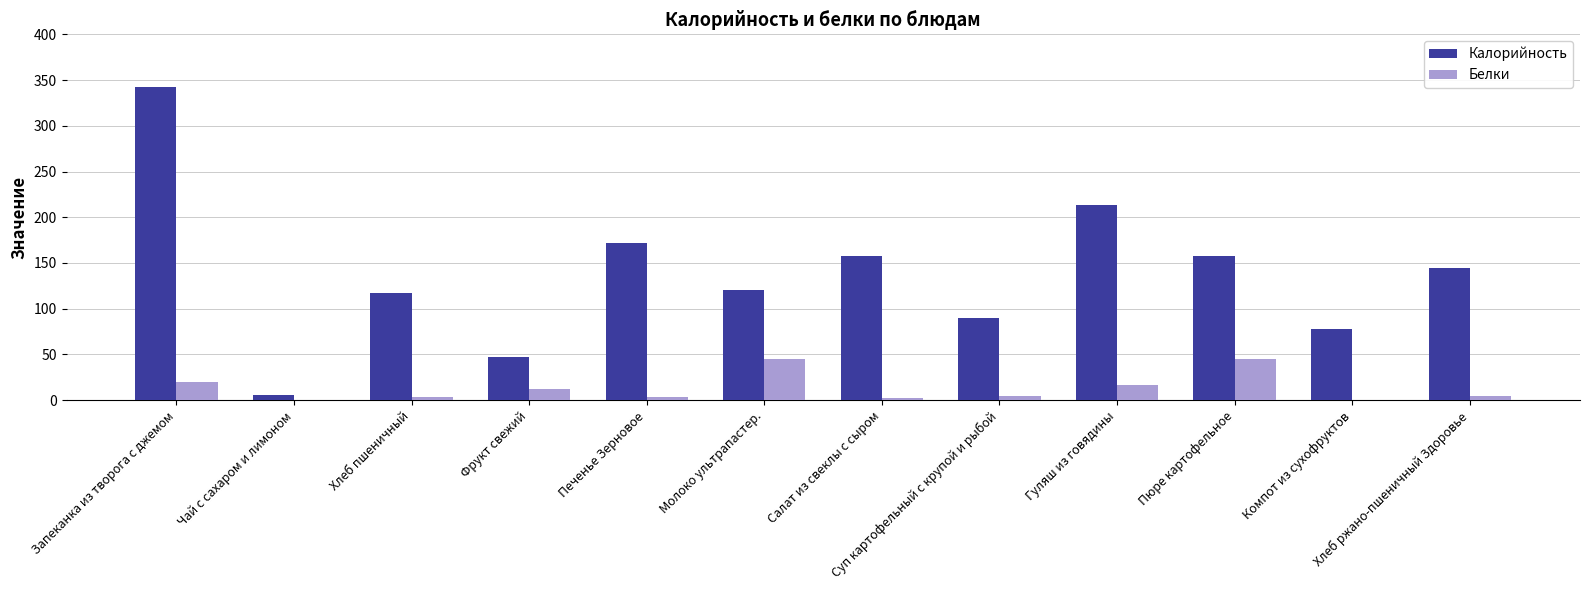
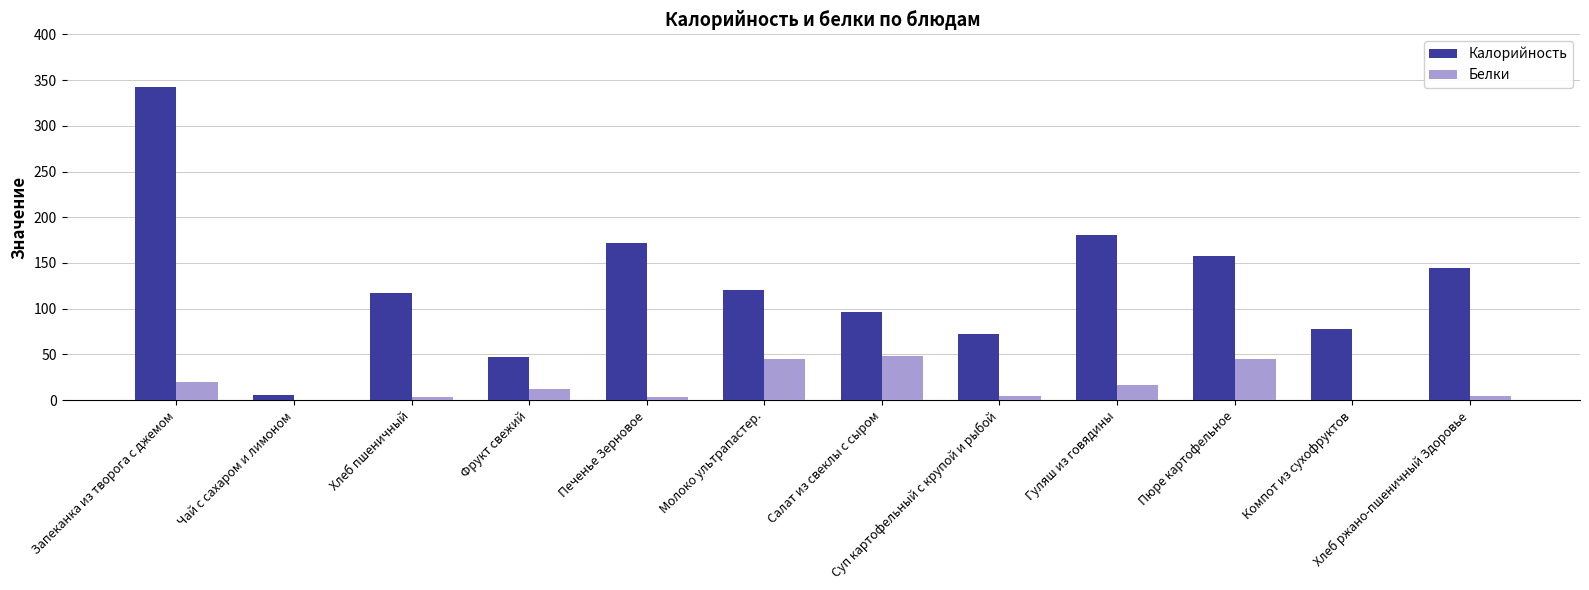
Калорийность, Салат из свеклы с сыром: 160 -> 100
Белки, Салат из свеклы с сыром: 0 -> 50
Калорийность, Суп картофельный с крупой и рыбой: 90 -> 70
Калорийность, Гуляш из говядины: 210 -> 180
